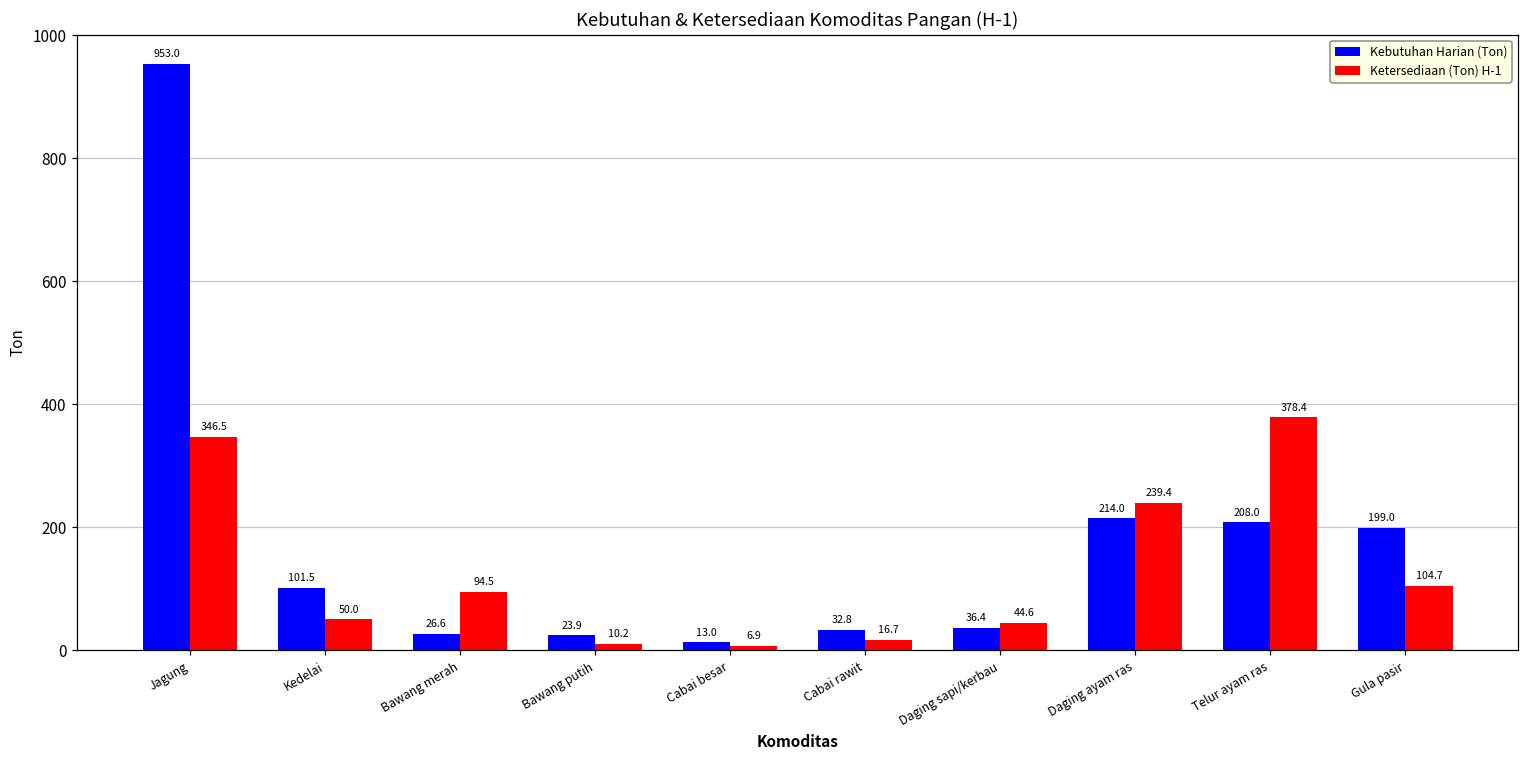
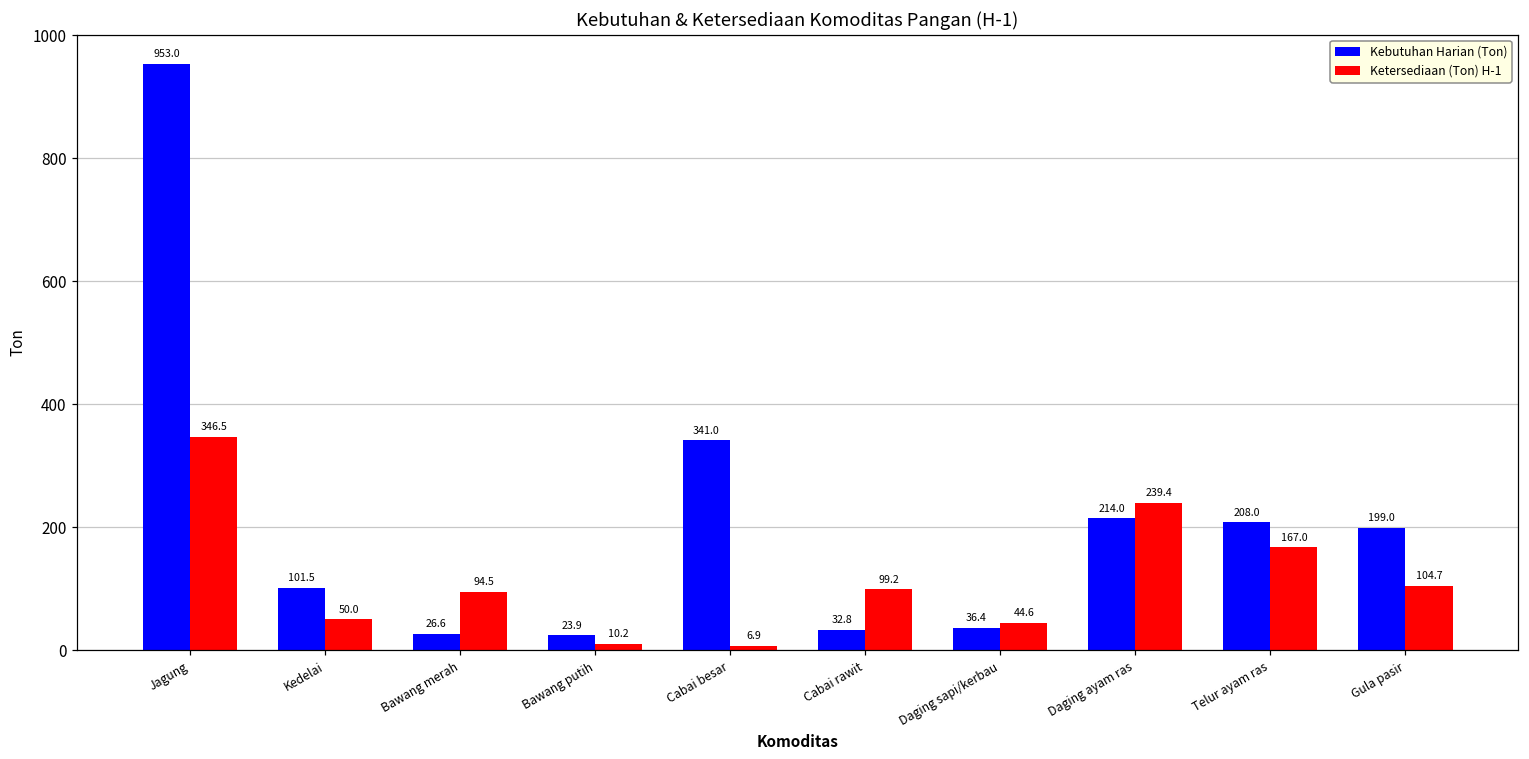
Kebutuhan Harian (Ton), Cabai besar: 13.0 -> 341.0
Ketersediaan (Ton) H-1, Cabai rawit: 16.7 -> 99.2
Ketersediaan (Ton) H-1, Telur ayam ras: 378.4 -> 167.0
